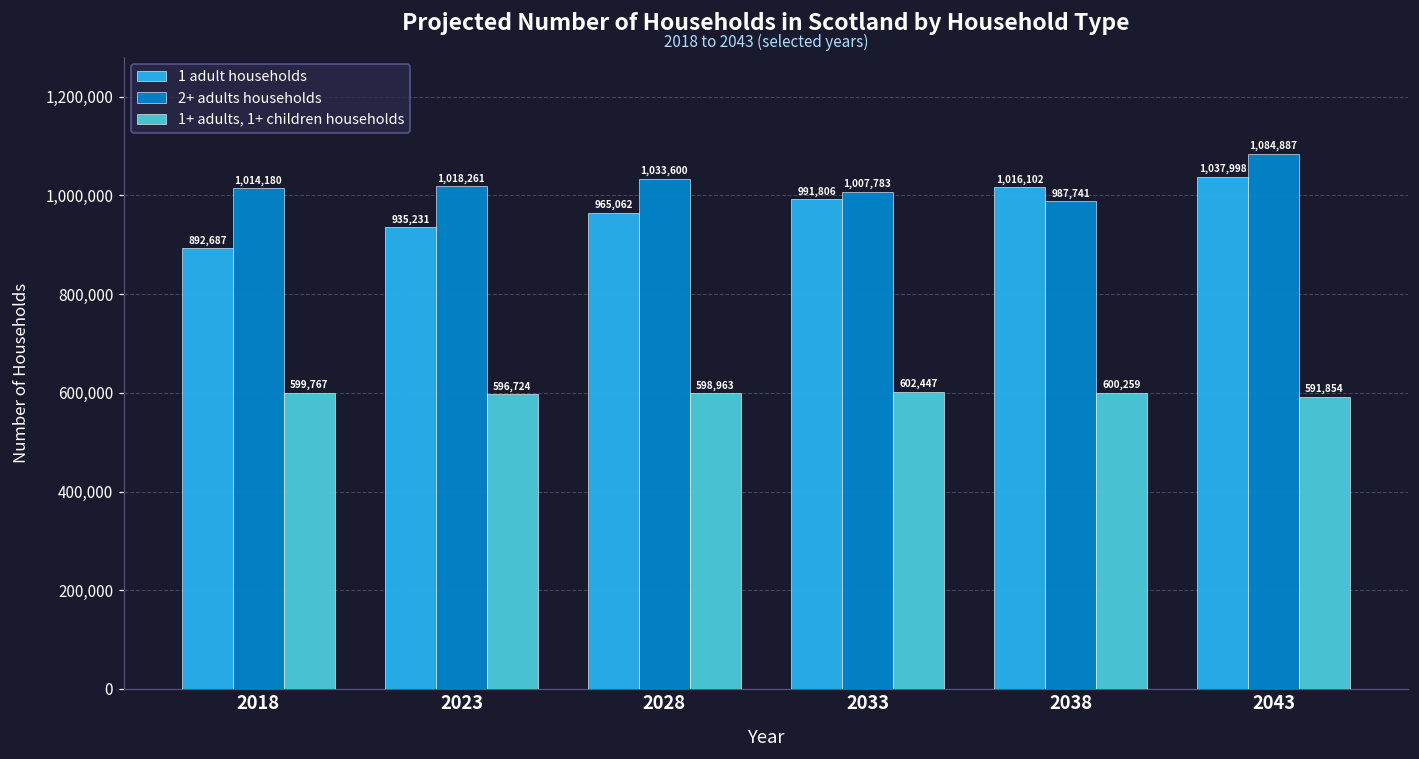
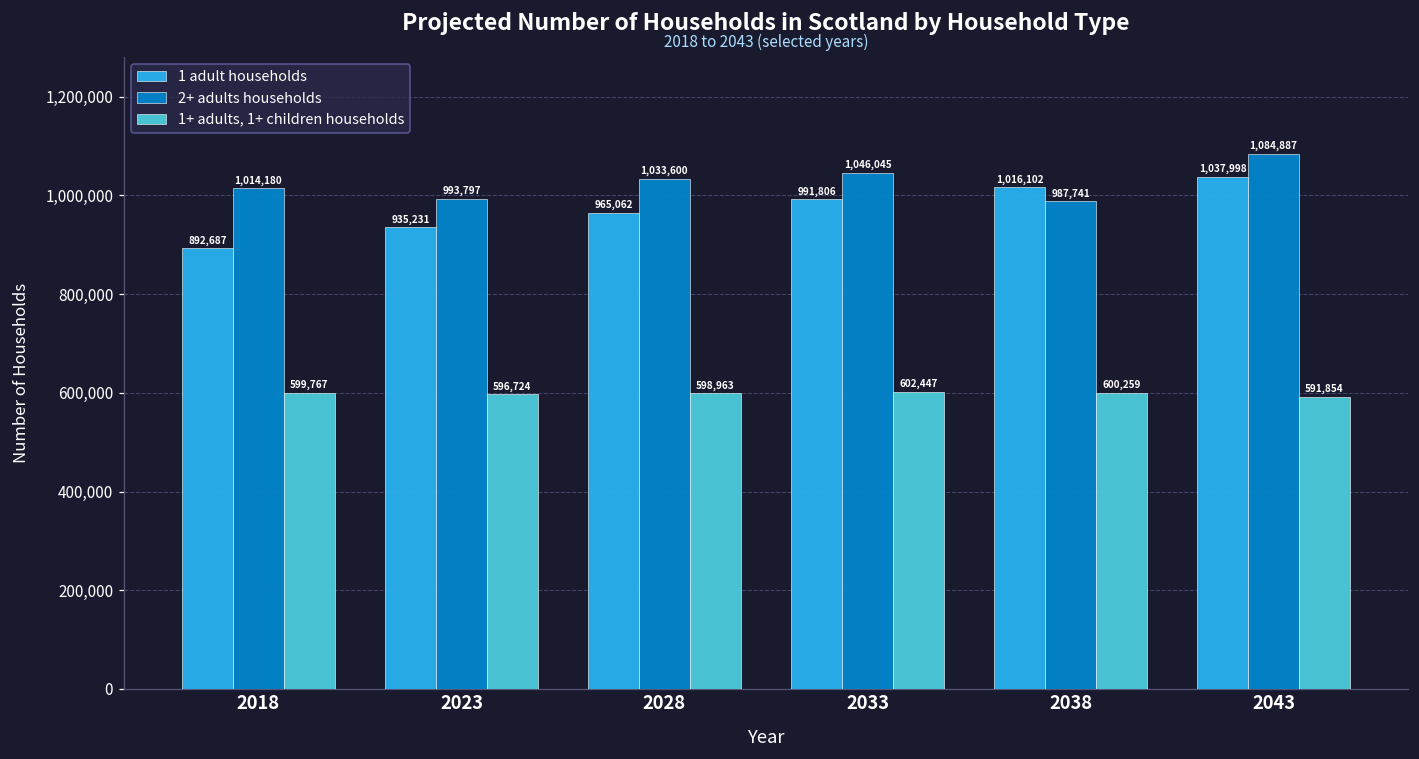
2+ adults households, 2023: 1,018,261 -> 993,797
2+ adults households, 2033: 1,007,783 -> 1,046,045
